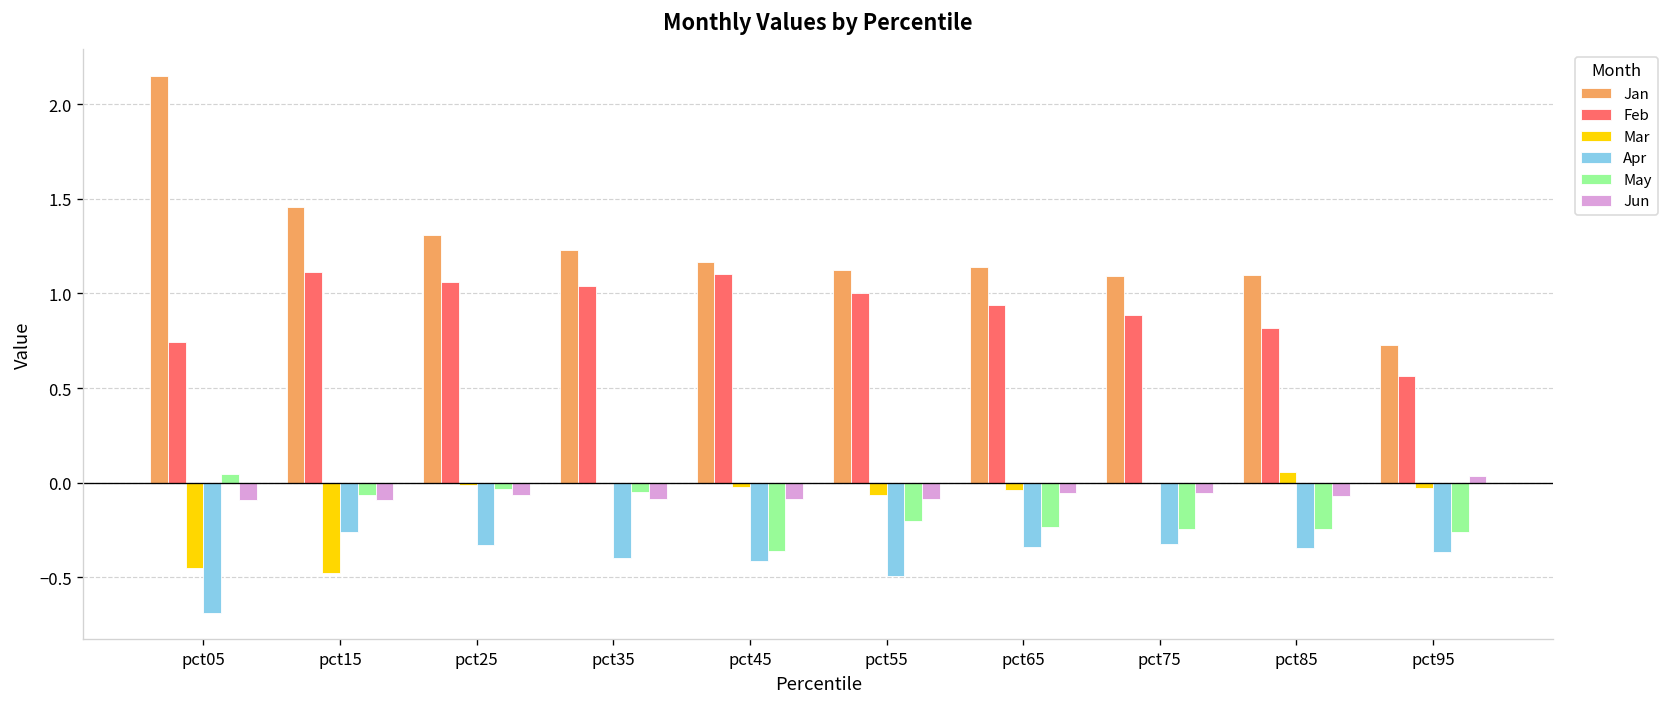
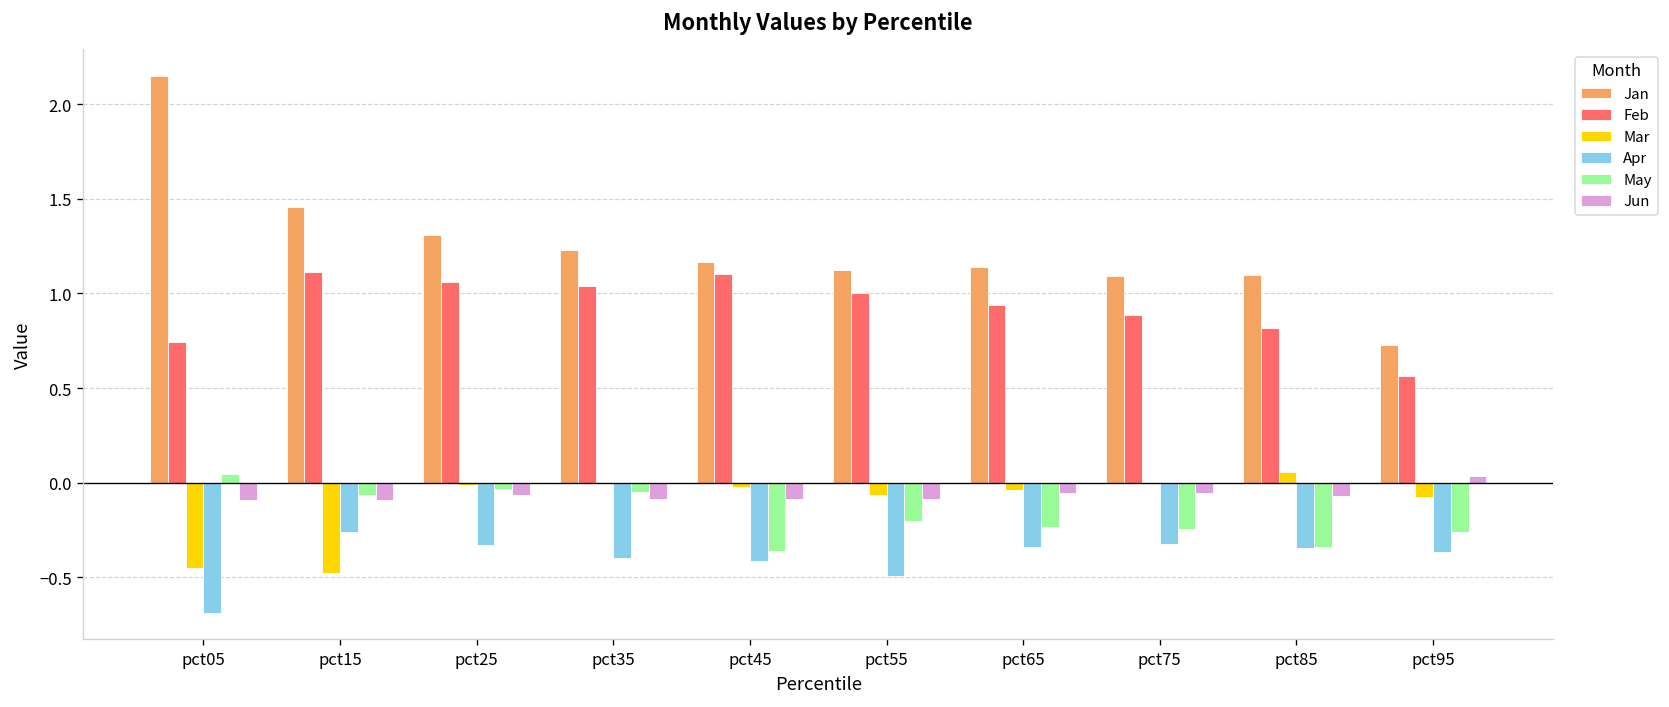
May, pct85: -0.25 -> -0.34
Mar, pct95: -0.03 -> -0.08
